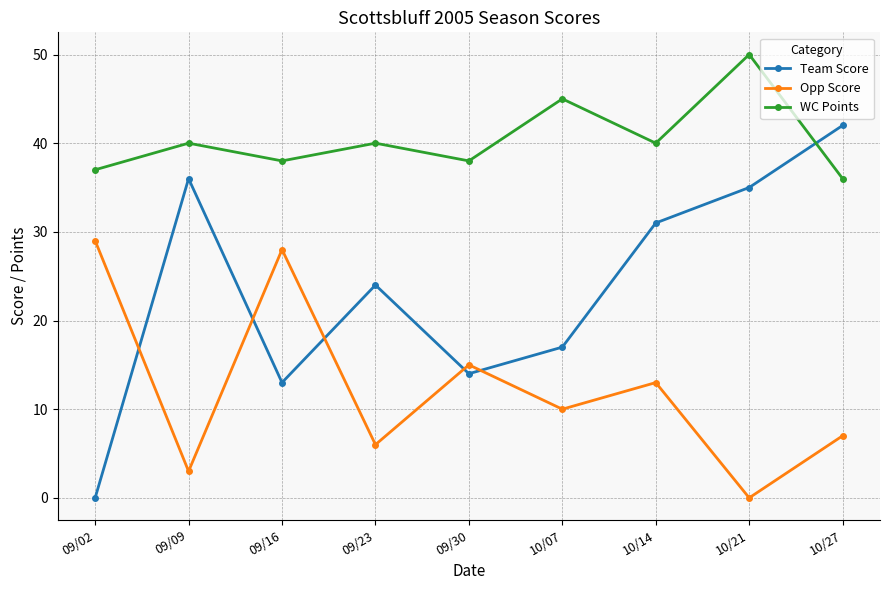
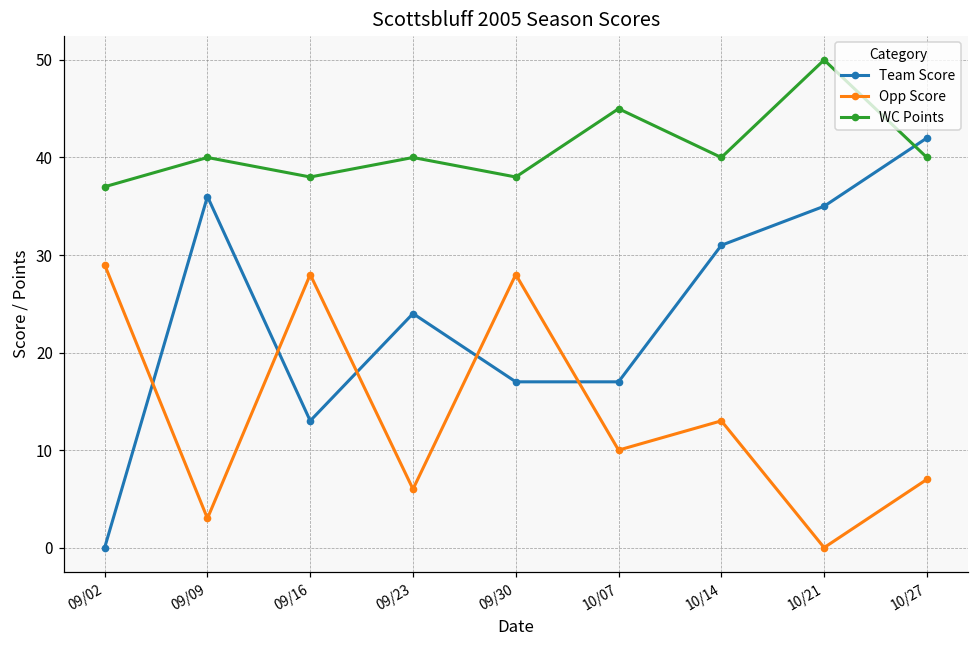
Team Score, 09/30: 14 -> 17
Opp Score, 09/30: 15 -> 28
WC Points, 10/27: 36 -> 40
